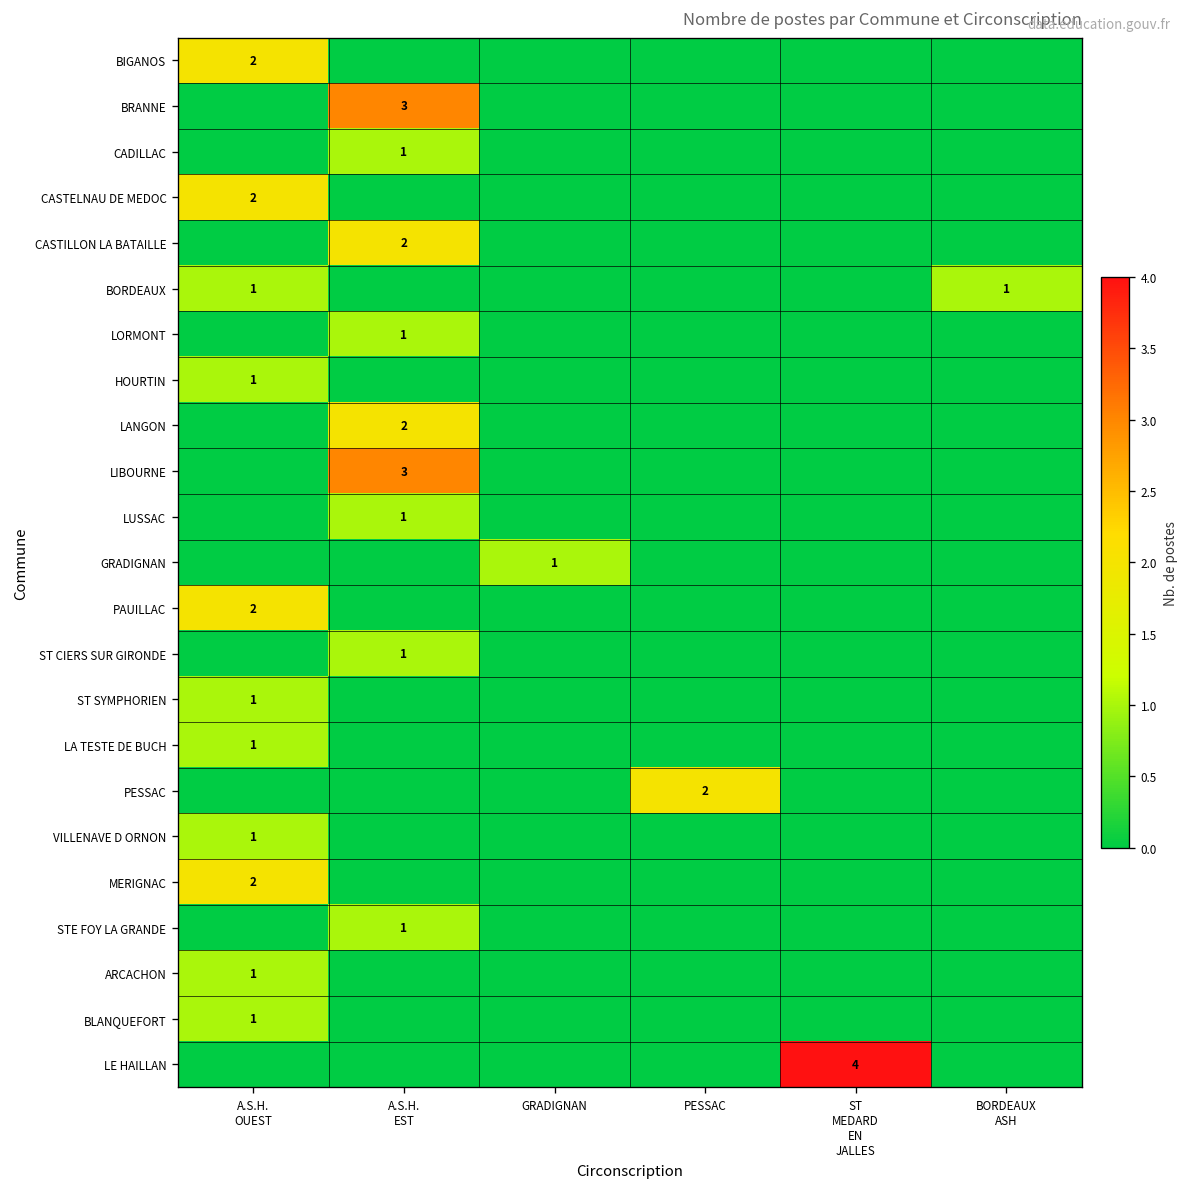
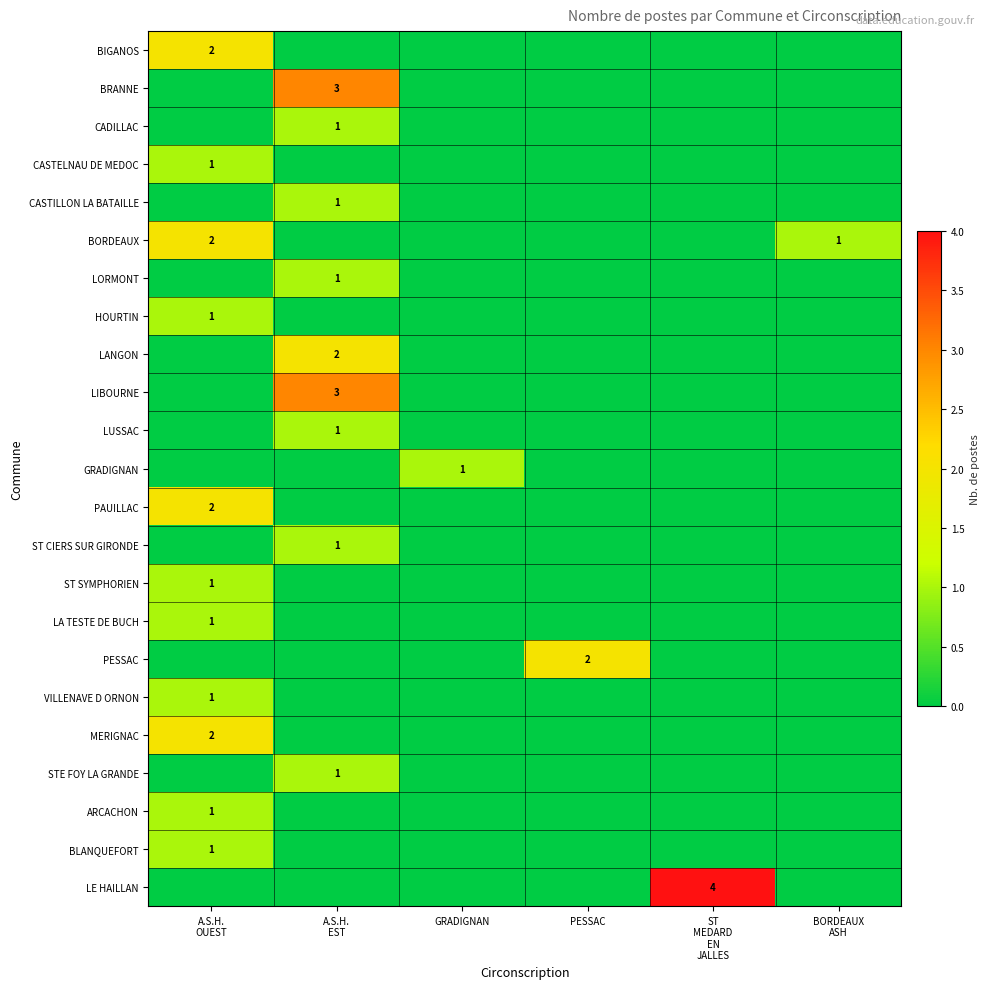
CASTELNAU DE MEDOC, A.S.H. OUEST: 2 -> 1
CASTILLON LA BATAILLE, A.S.H. EST: 2 -> 1
BORDEAUX, A.S.H. OUEST: 1 -> 2
